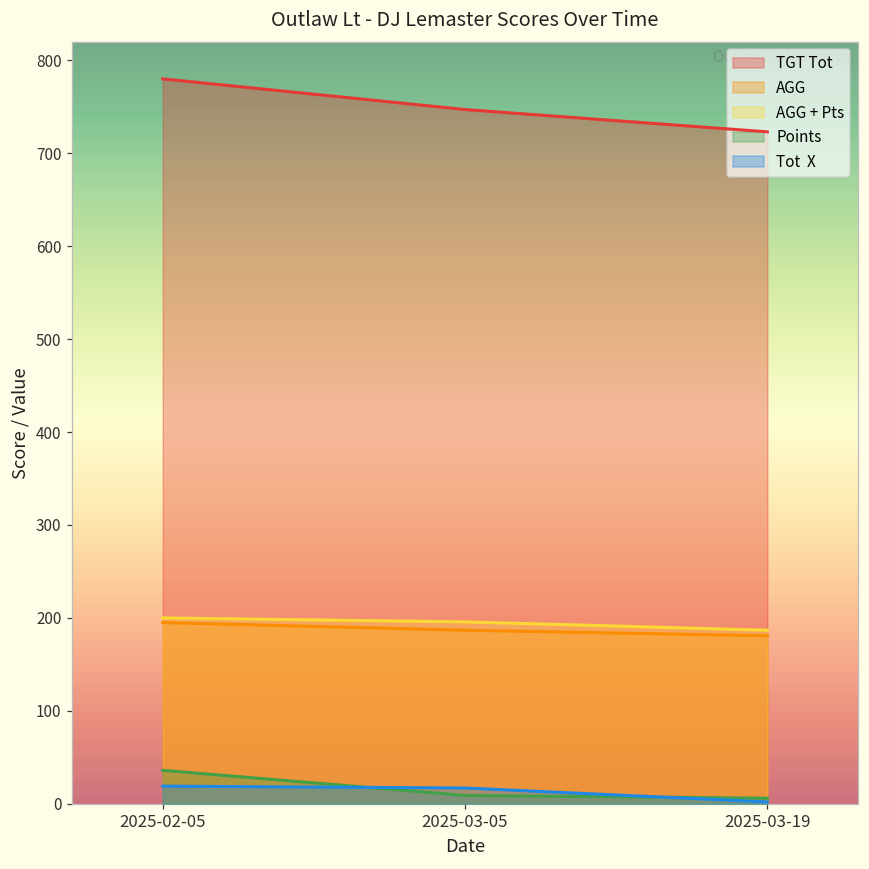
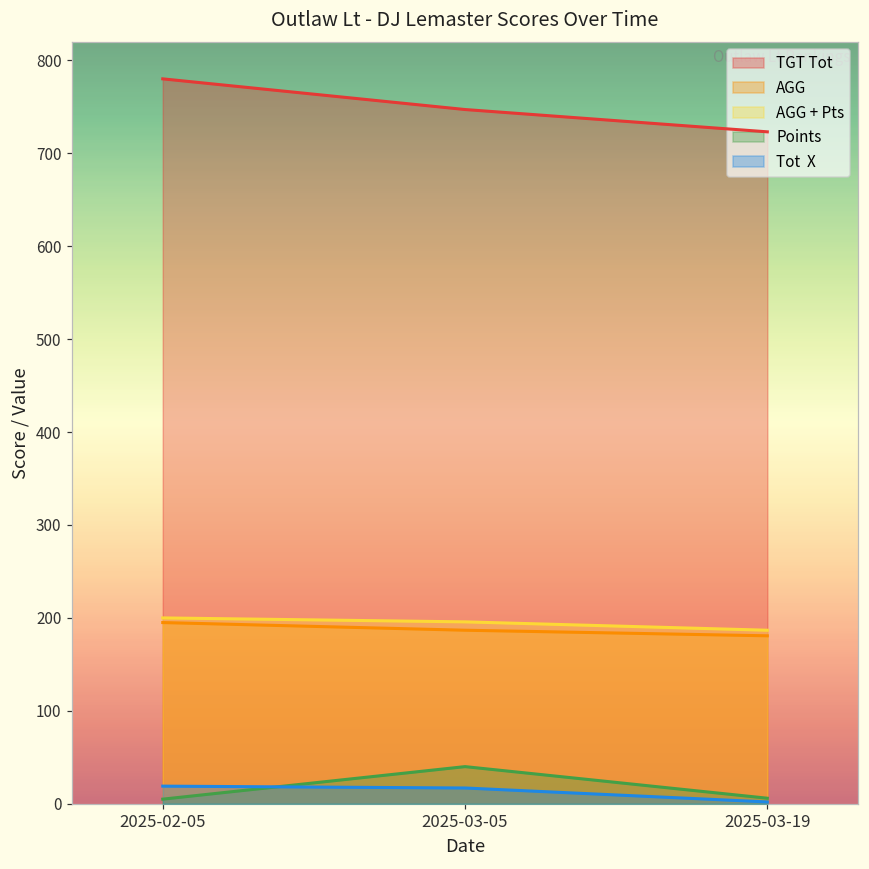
Points, 2025-02-05: 40 -> 10
Points, 2025-03-05: 10 -> 40
